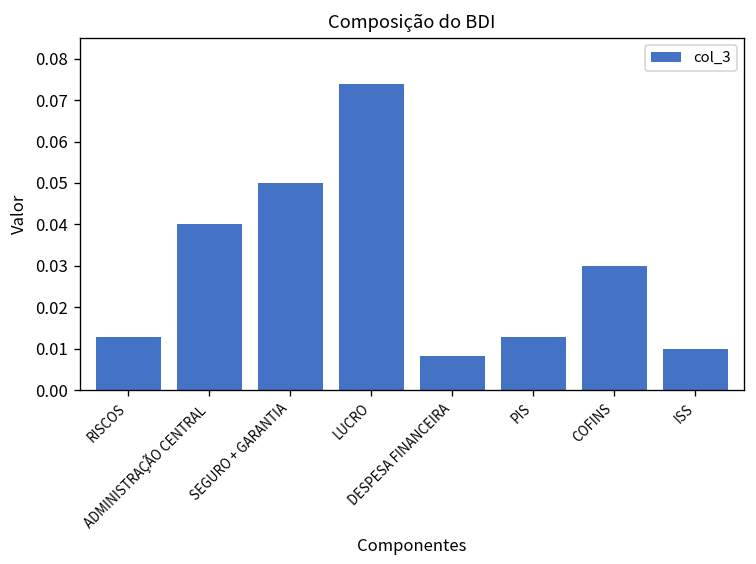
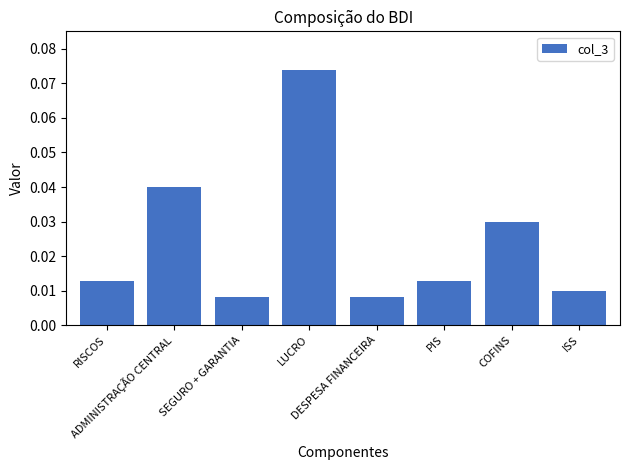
SEGURO + GARANTIA: 0.050 -> 0.008
